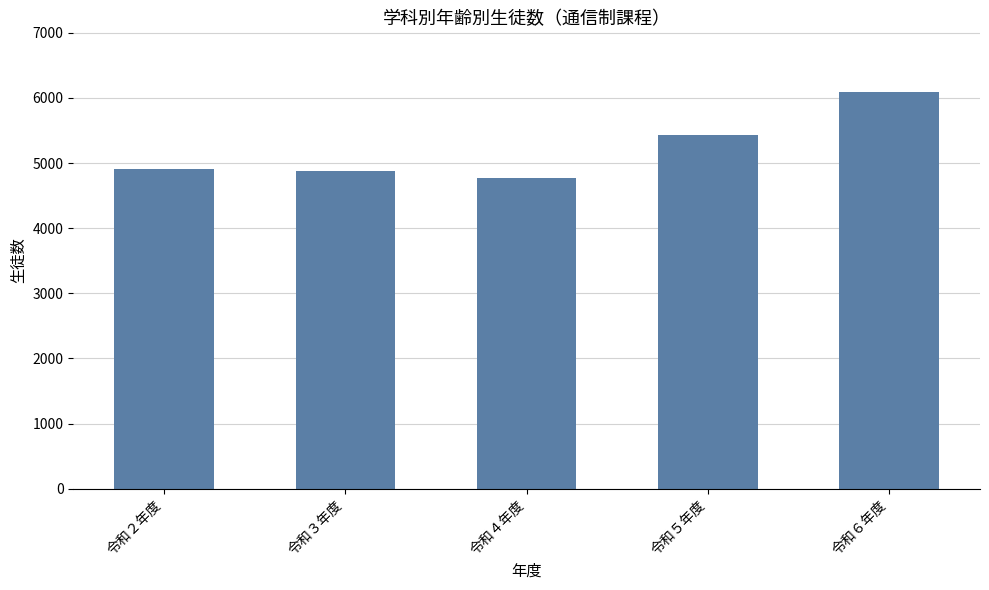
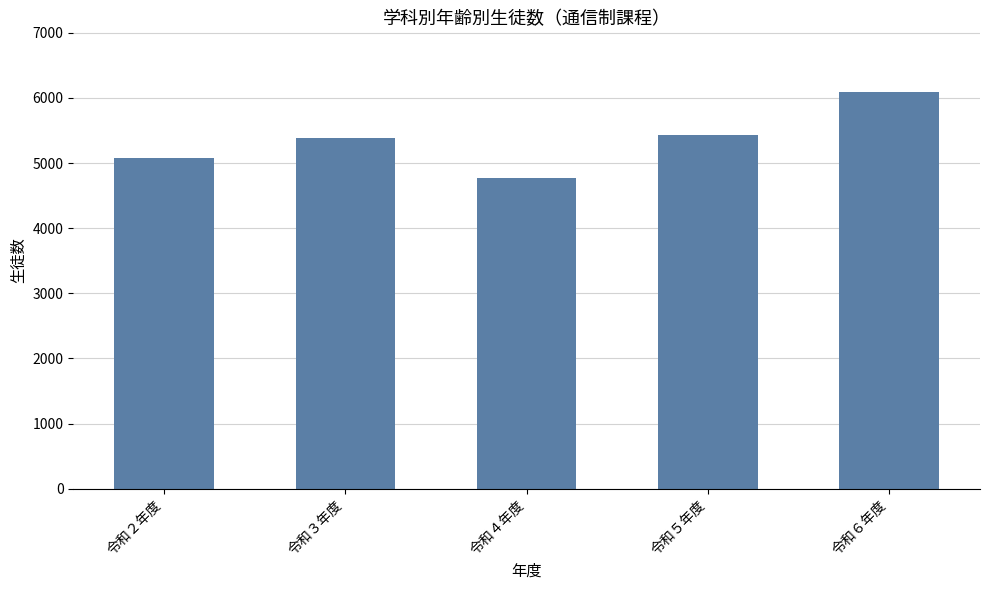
令和２年度: 4900 -> 5100
令和３年度: 4900 -> 5400
